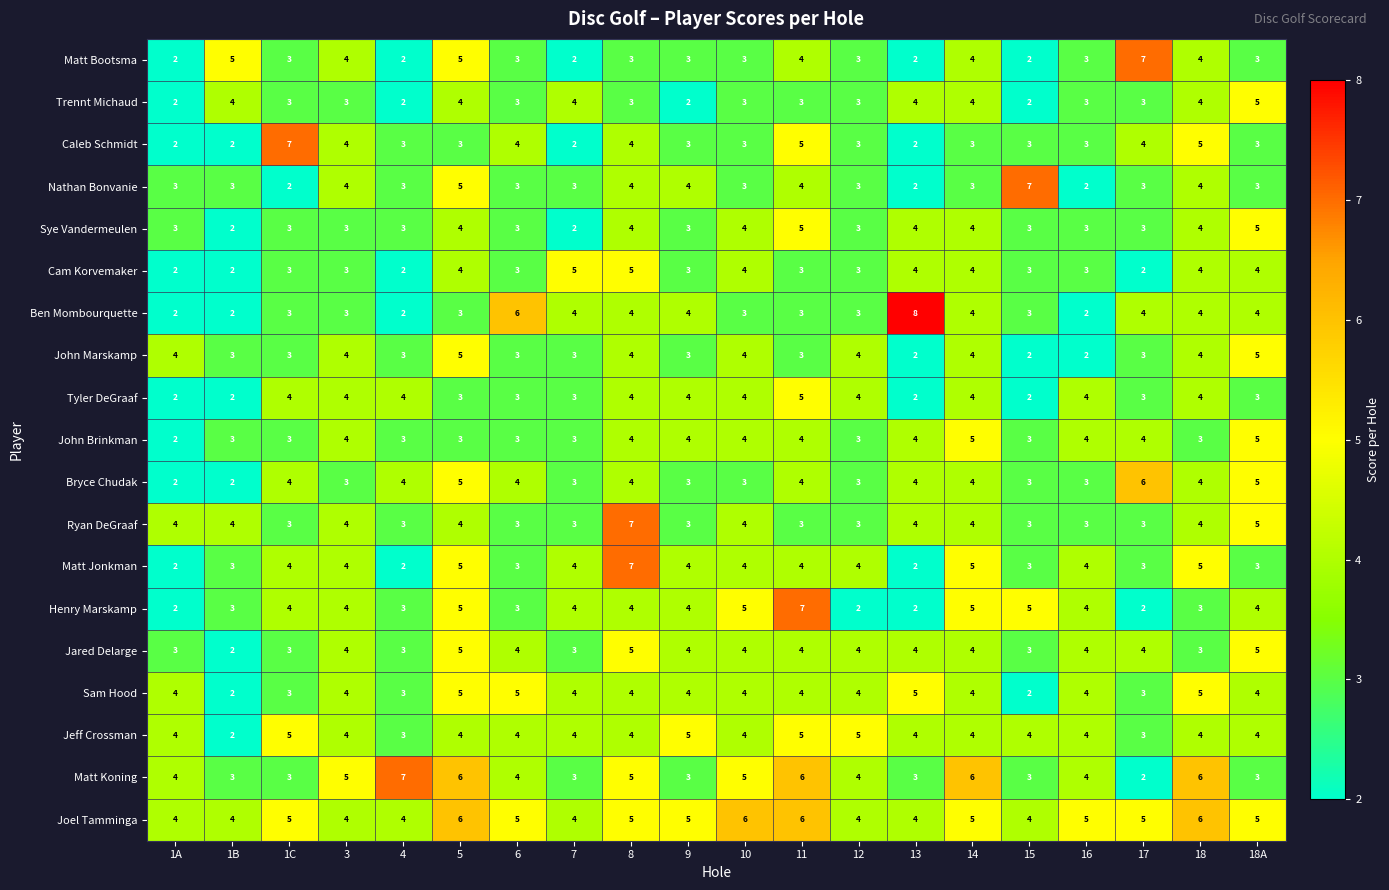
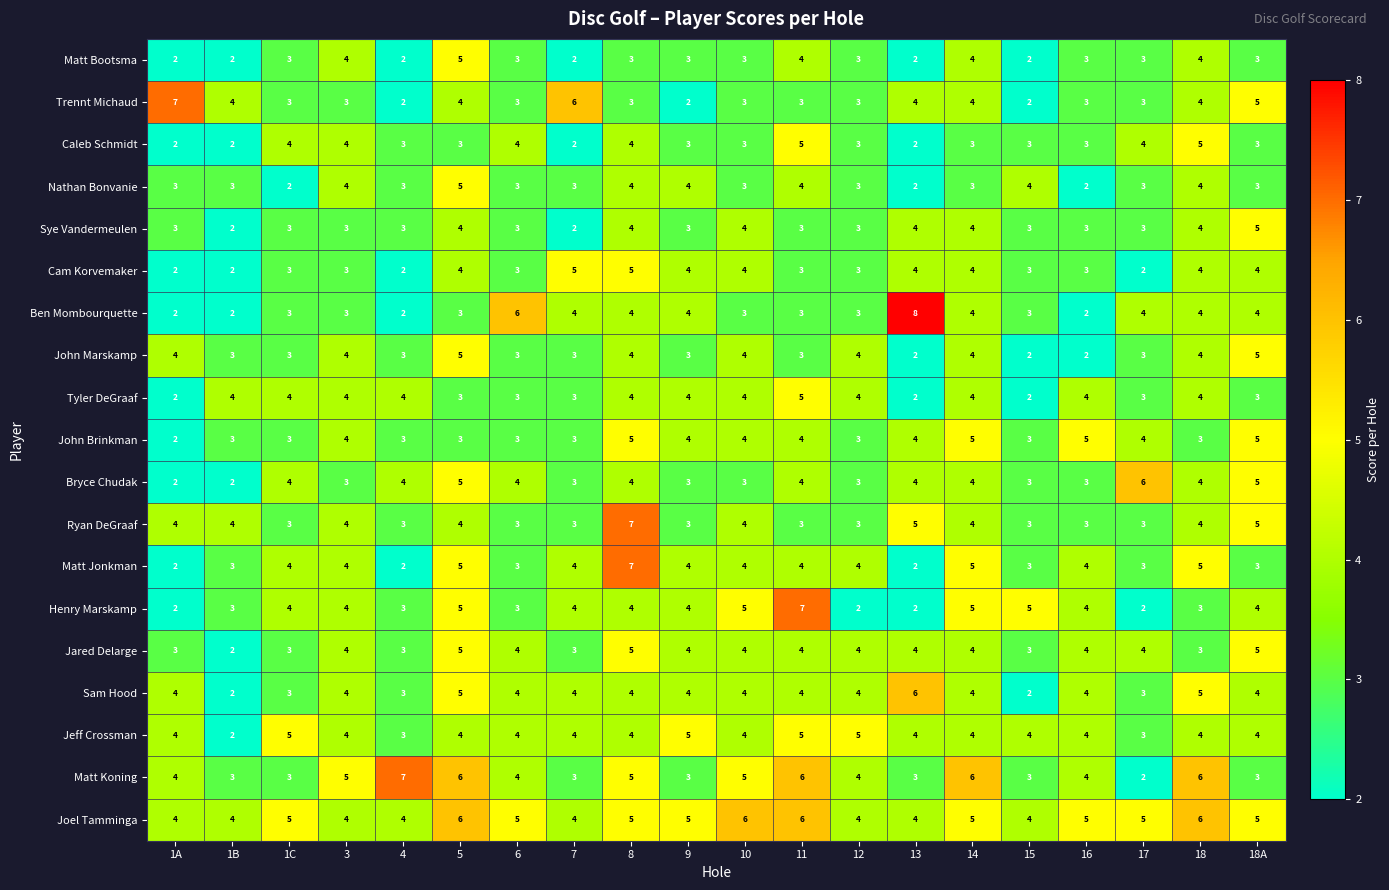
Matt Bootsma, 1B: 5 -> 2
Matt Bootsma, 17: 7 -> 3
Trennt Michaud, 1A: 2 -> 7
Trennt Michaud, 7: 4 -> 6
Caleb Schmidt, 1C: 7 -> 4
Nathan Bonvanie, 15: 7 -> 4
Sye Vandermeulen, 11: 5 -> 3
Cam Korvemaker, 9: 3 -> 4
Tyler DeGraaf, 1B: 2 -> 4
John Brinkman, 8: 4 -> 5
John Brinkman, 16: 4 -> 5
Ryan DeGraaf, 13: 4 -> 5
Sam Hood, 6: 5 -> 4
Sam Hood, 13: 5 -> 6
